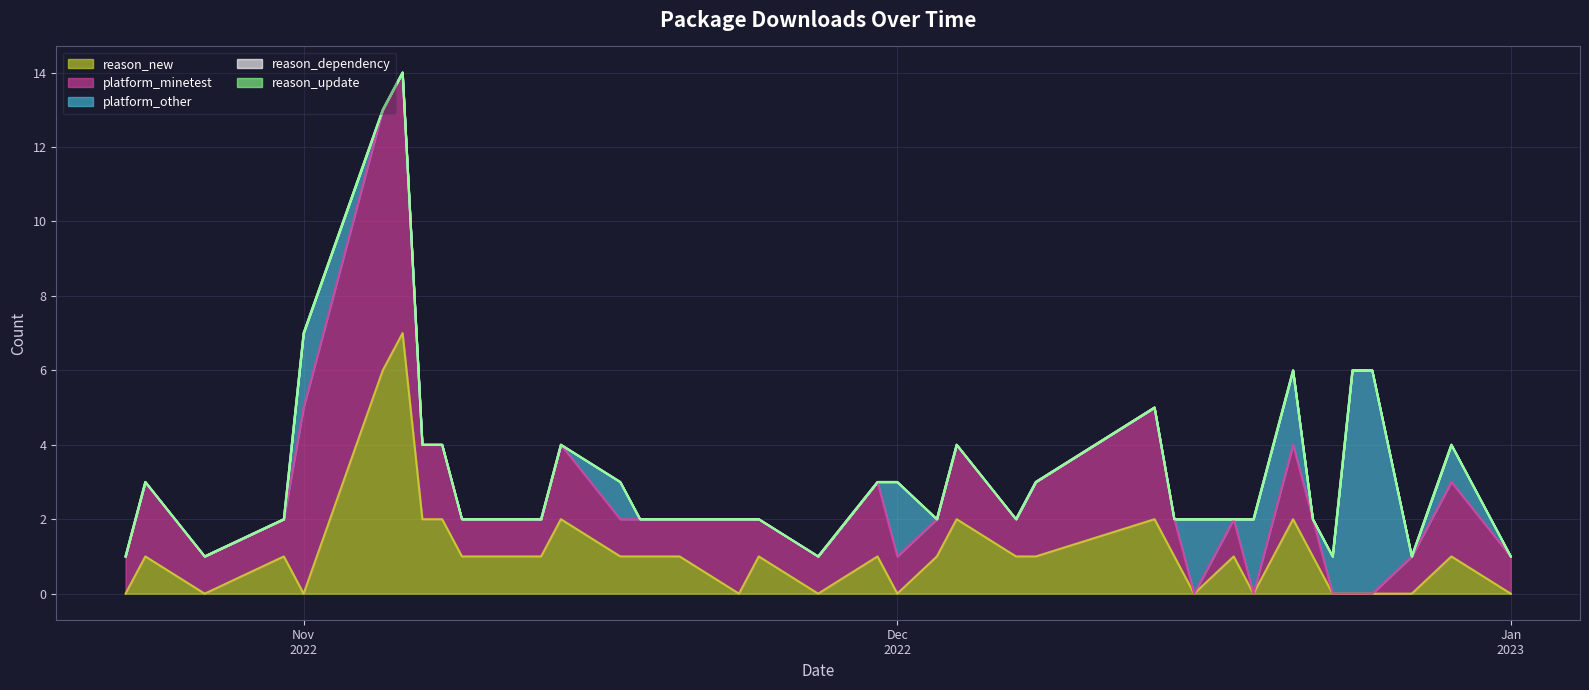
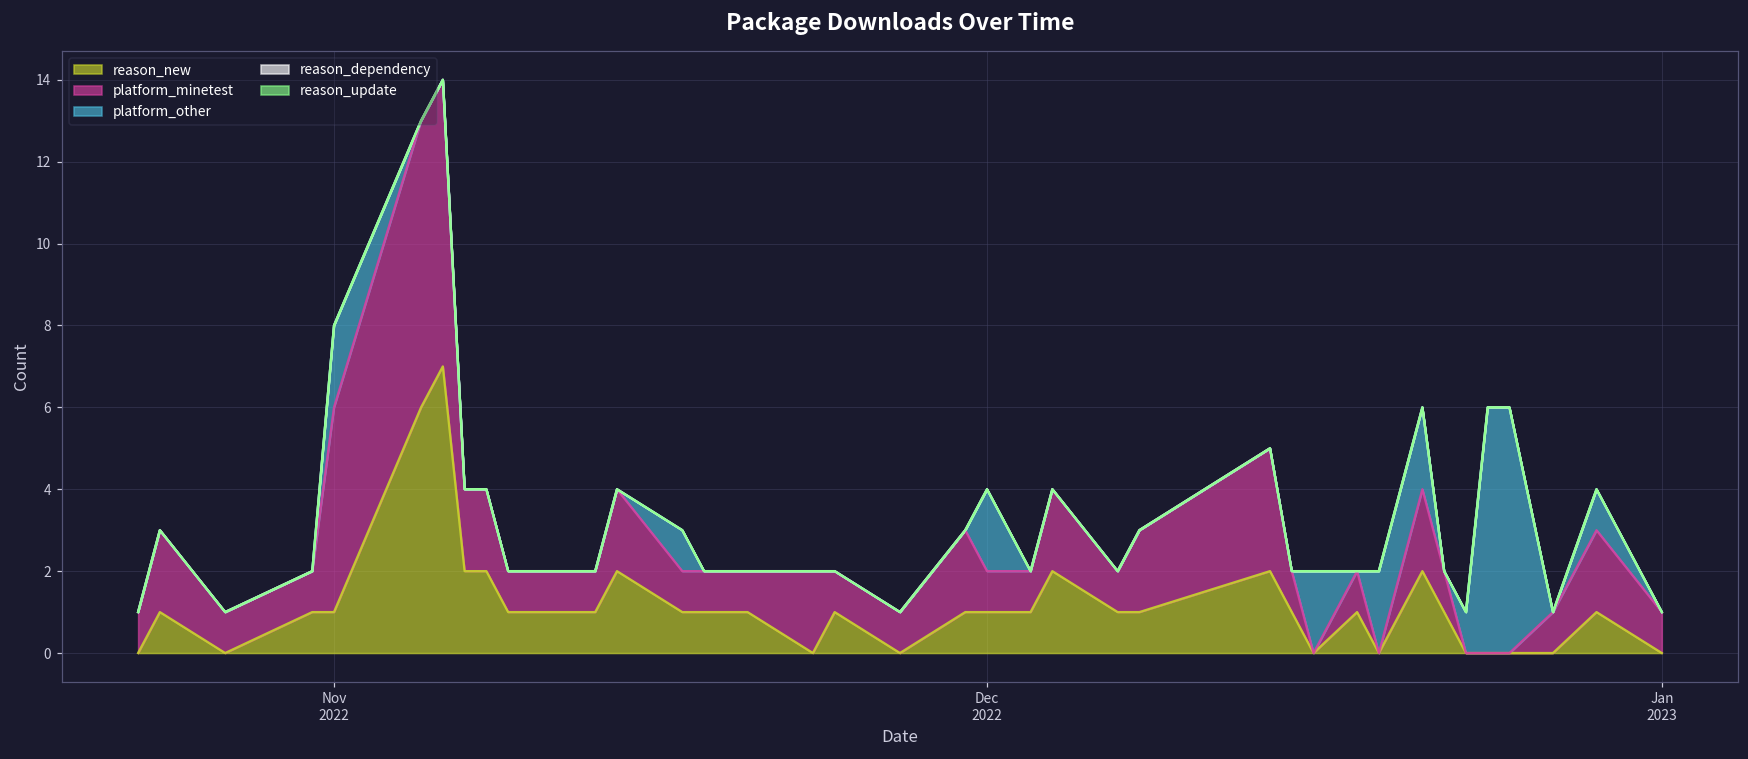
reason_new, Nov 2022: 0 -> 1
reason_new, Dec 2022: 0 -> 1
